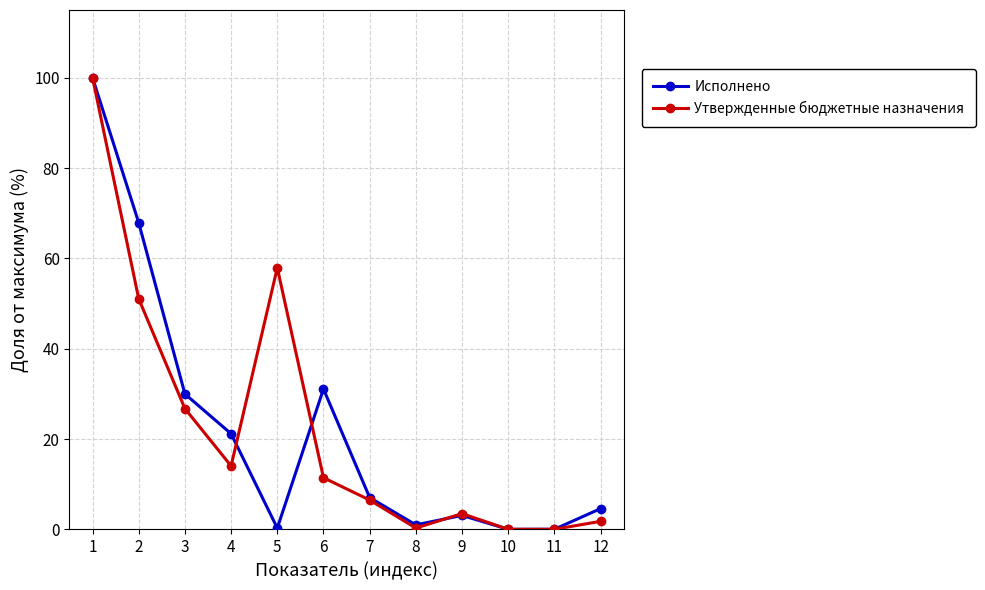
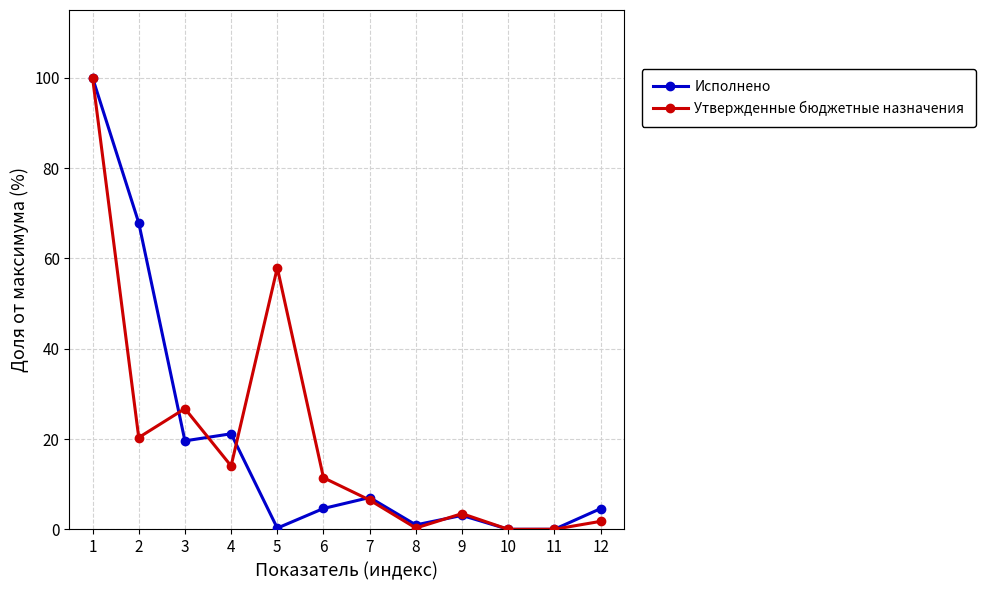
Утвержденные бюджетные назначения, 2: 51 -> 20
Исполнено, 3: 30 -> 20
Исполнено, 6: 31 -> 5
